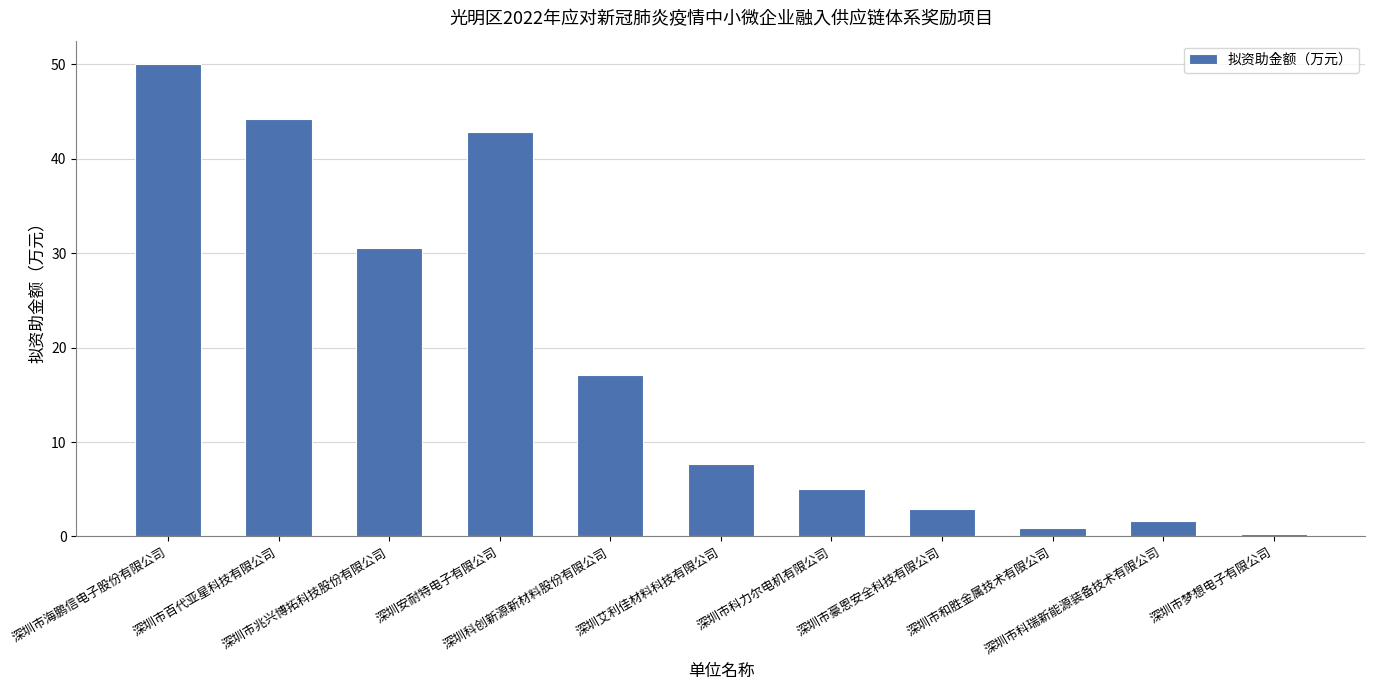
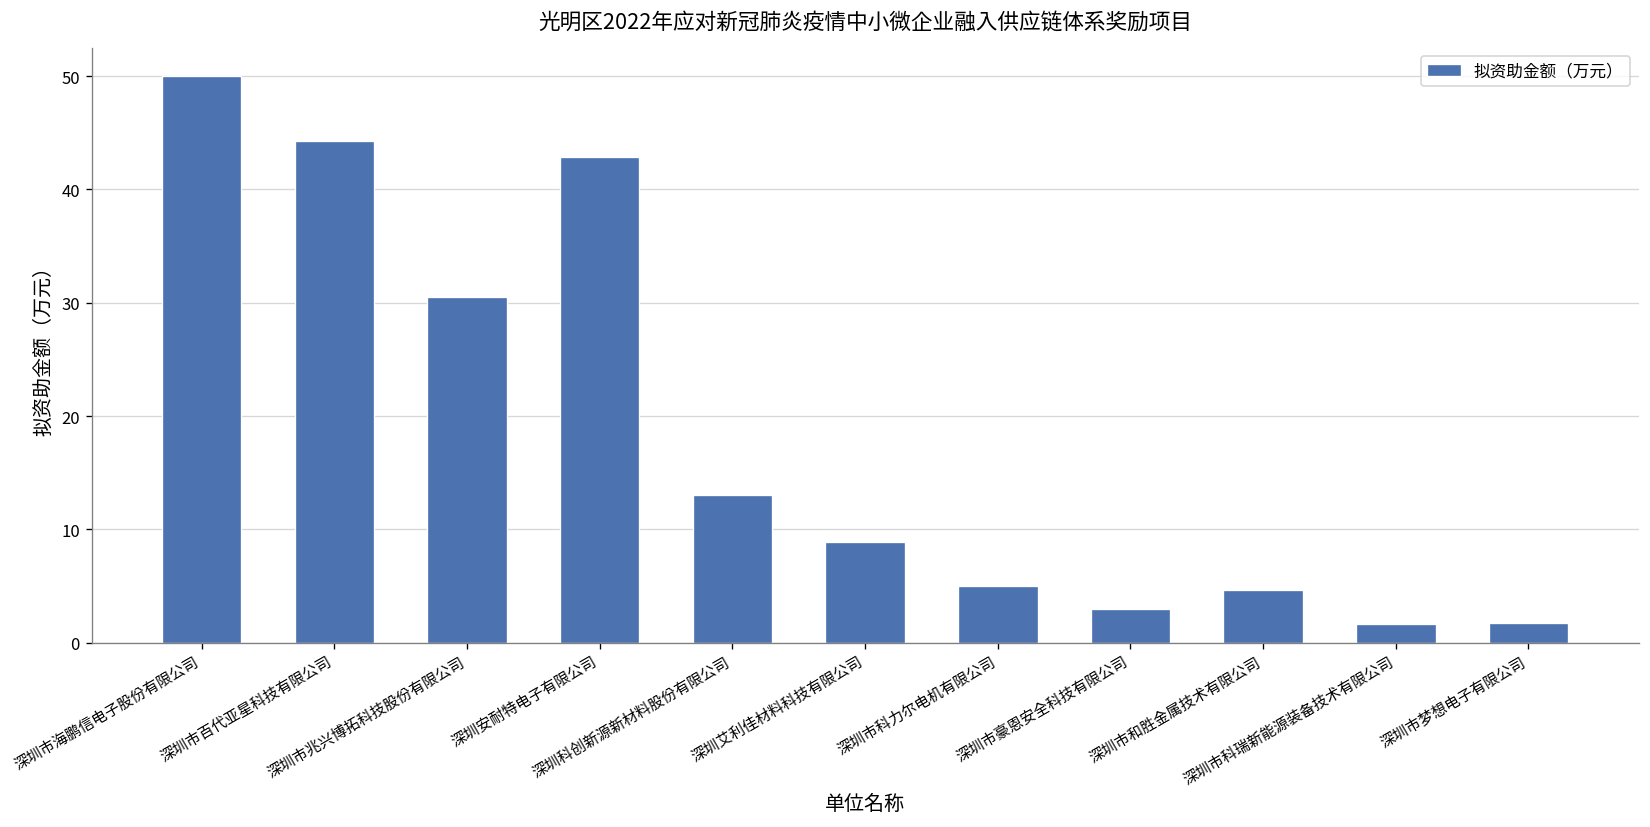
深圳科创新源新材料股份有限公司: 17 -> 13
深圳艾利佳材料科技有限公司: 8 -> 9
深圳市和胜金属技术有限公司: 1 -> 5
深圳市梦想电子有限公司: 0 -> 2
